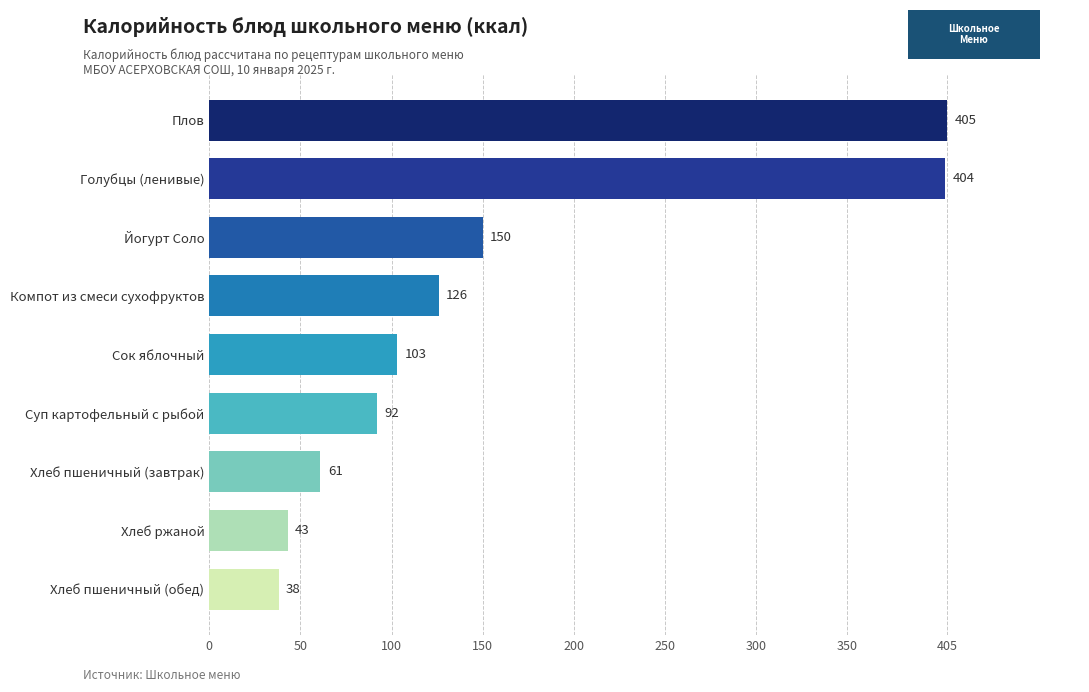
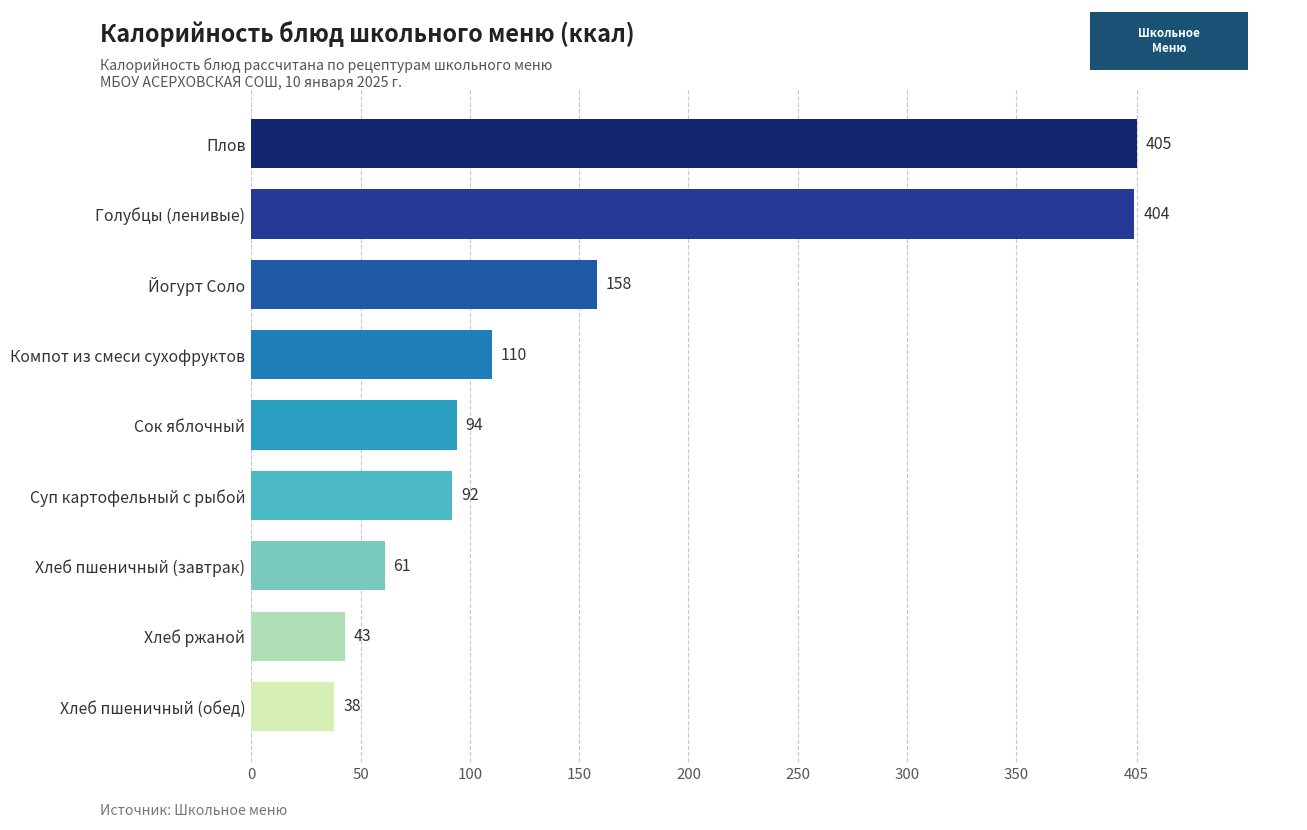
Йогурт Соло: 150 -> 158
Компот из смеси сухофруктов: 126 -> 110
Сок яблочный: 103 -> 94
